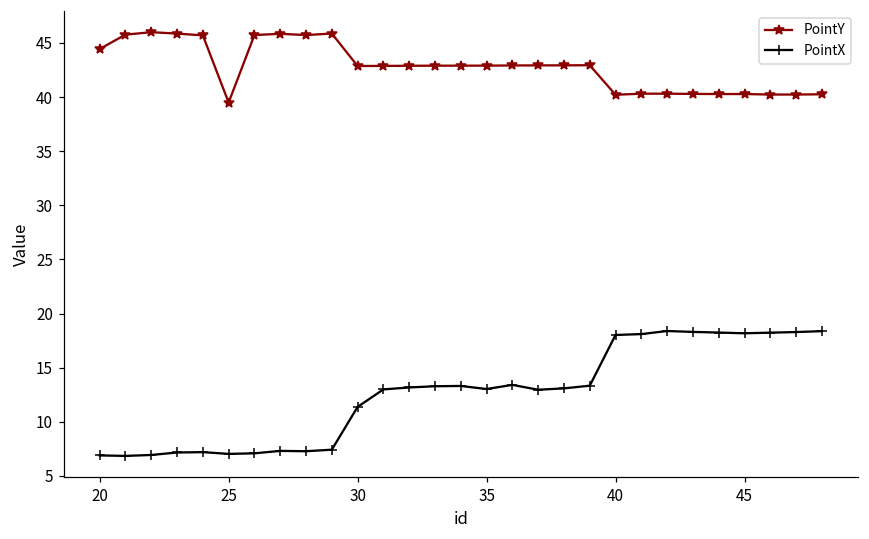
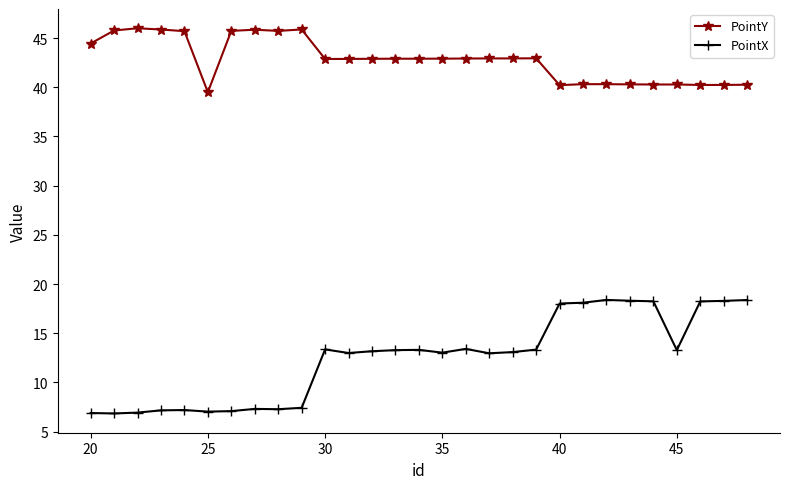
PointX, 30: 11 -> 13
PointX, 45: 18 -> 13
